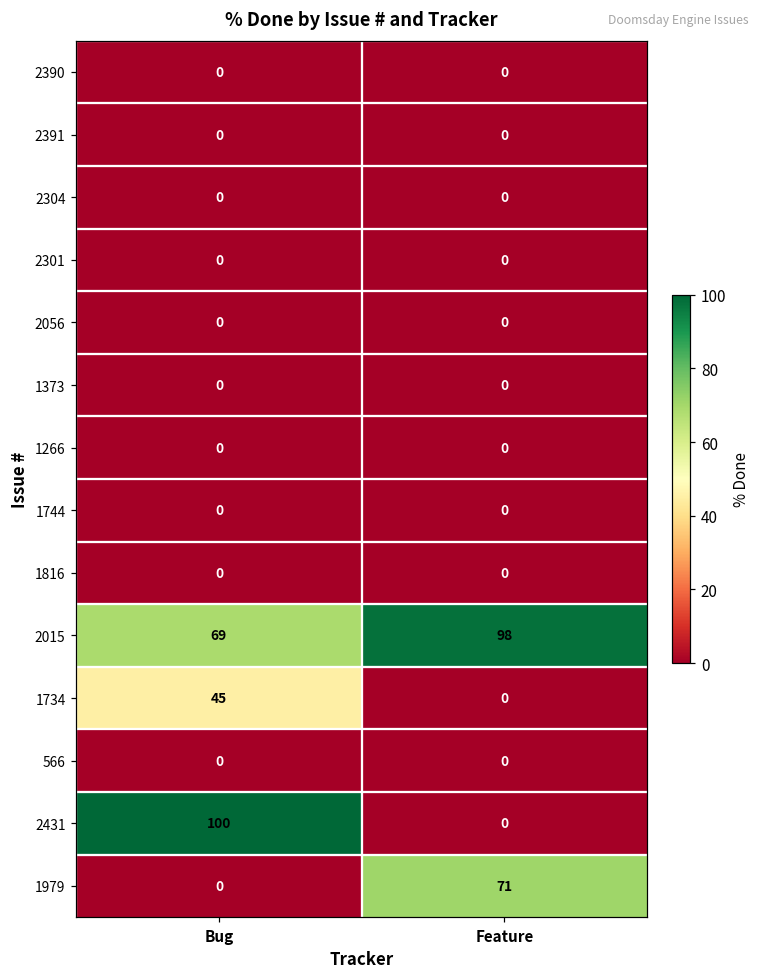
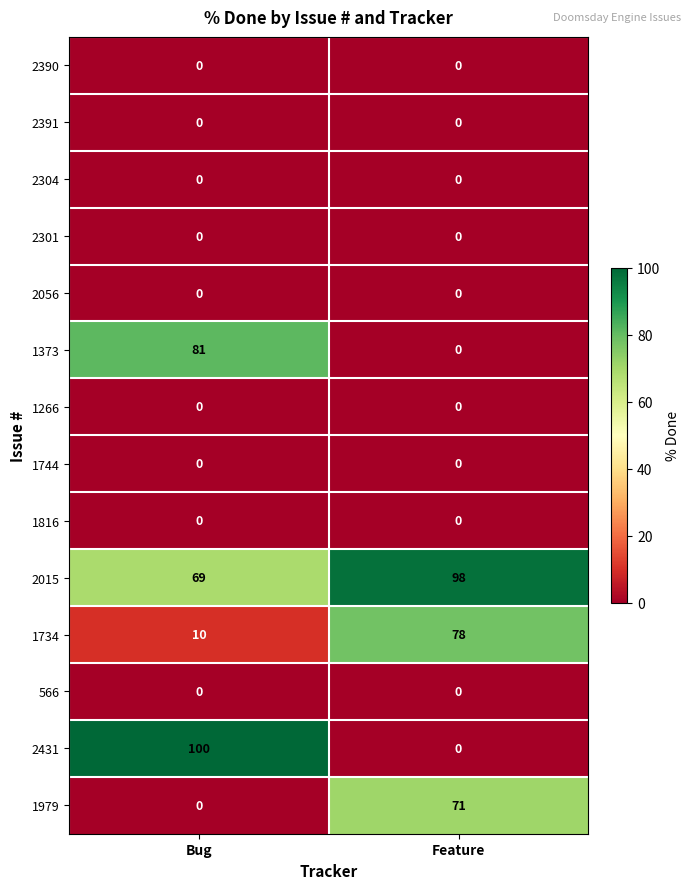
1373, Bug: 0 -> 81
1734, Bug: 45 -> 10
1734, Feature: 0 -> 78
